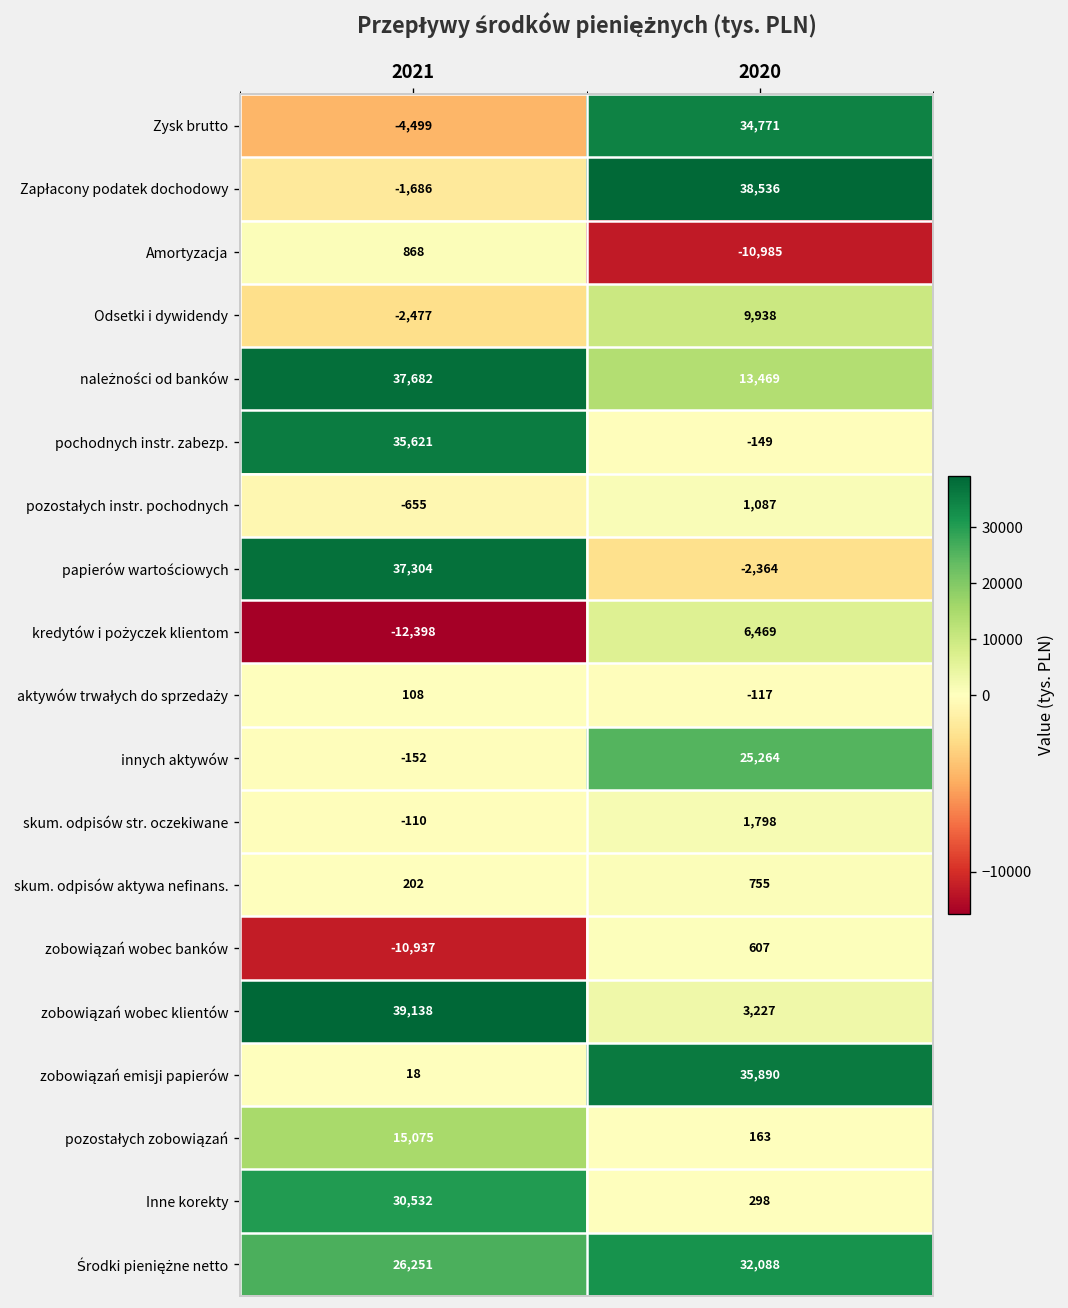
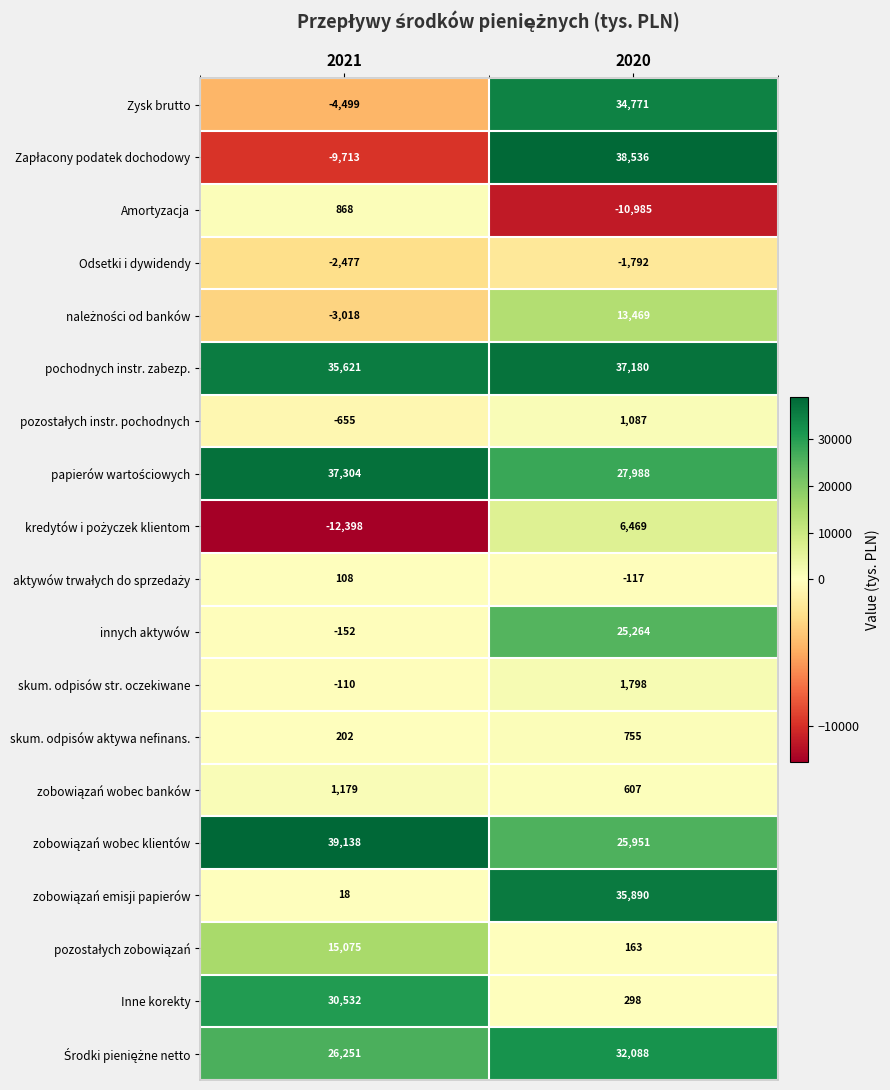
Zapłacony podatek dochodowy, 2021: -1,686 -> -9,713
Odsetki i dywidendy, 2020: 9,938 -> -1,792
należności od banków, 2021: 37,682 -> -3,018
pochodnych instr. zabezp., 2020: -149 -> 37,180
papierów wartościowych, 2020: -2,364 -> 27,988
zobowiązań wobec banków, 2021: -10,937 -> 1,179
zobowiązań wobec klientów, 2020: 3,227 -> 25,951
